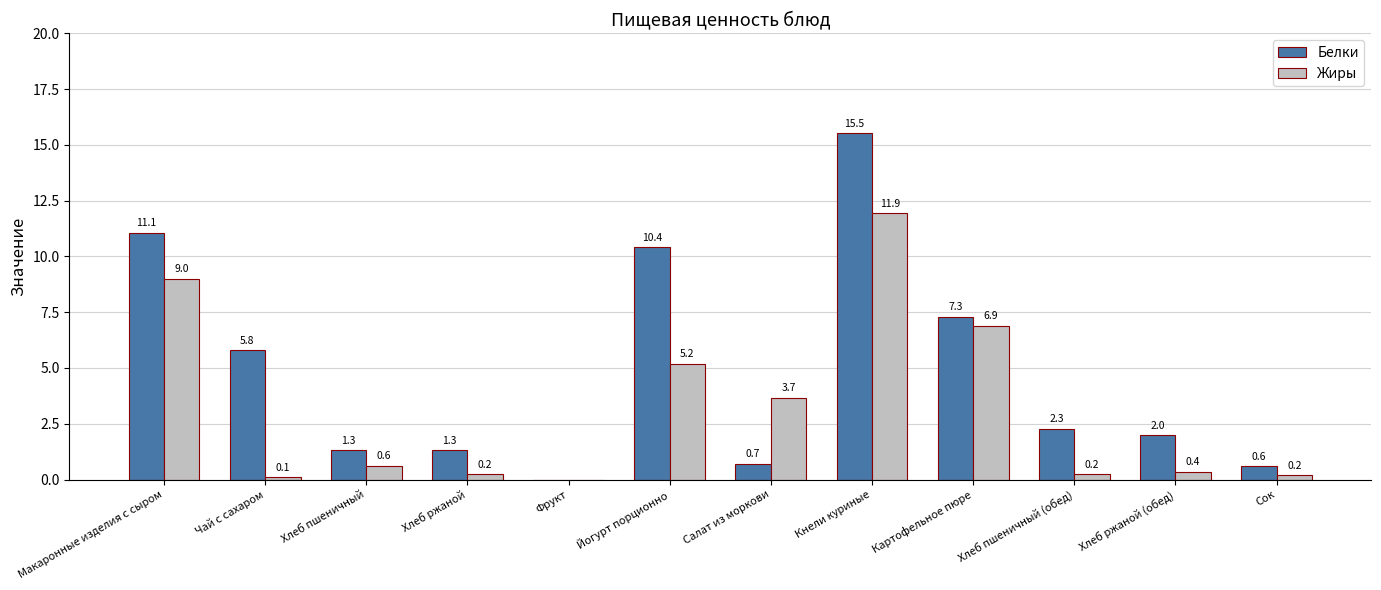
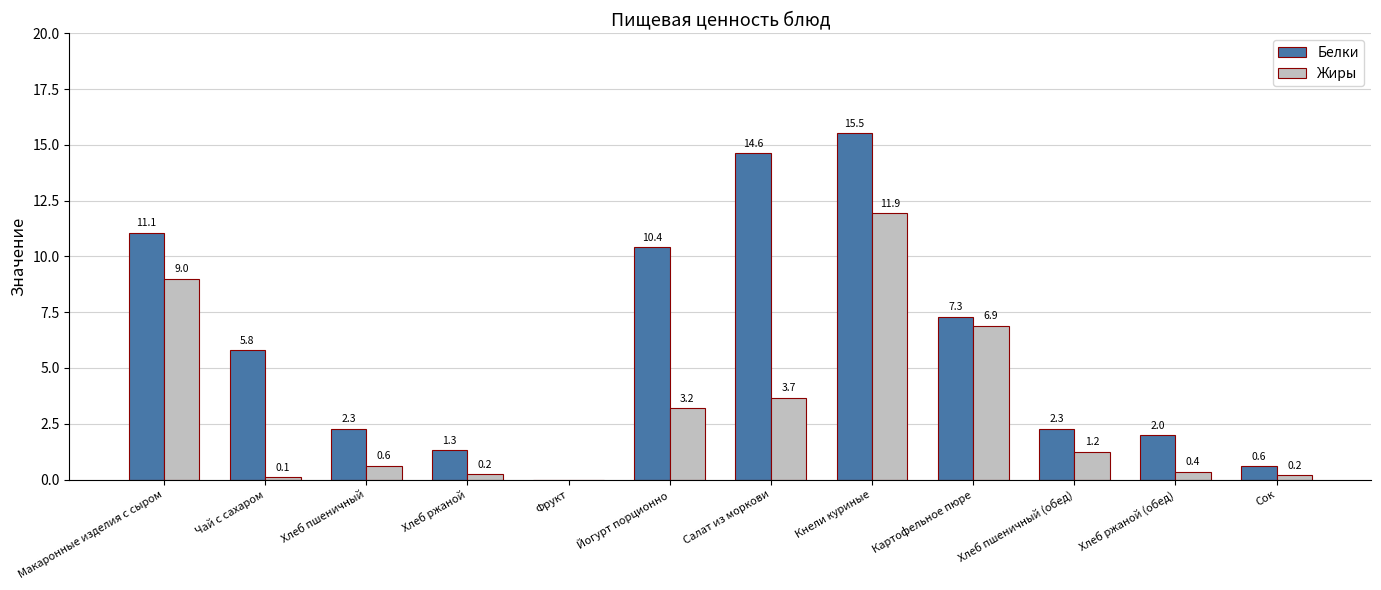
Белки, Хлеб пшеничный: 1.3 -> 2.3
Жиры, Йогурт порционно: 5.2 -> 3.2
Белки, Салат из моркови: 0.7 -> 14.6
Жиры, Хлеб пшеничный (обед): 0.2 -> 1.2
